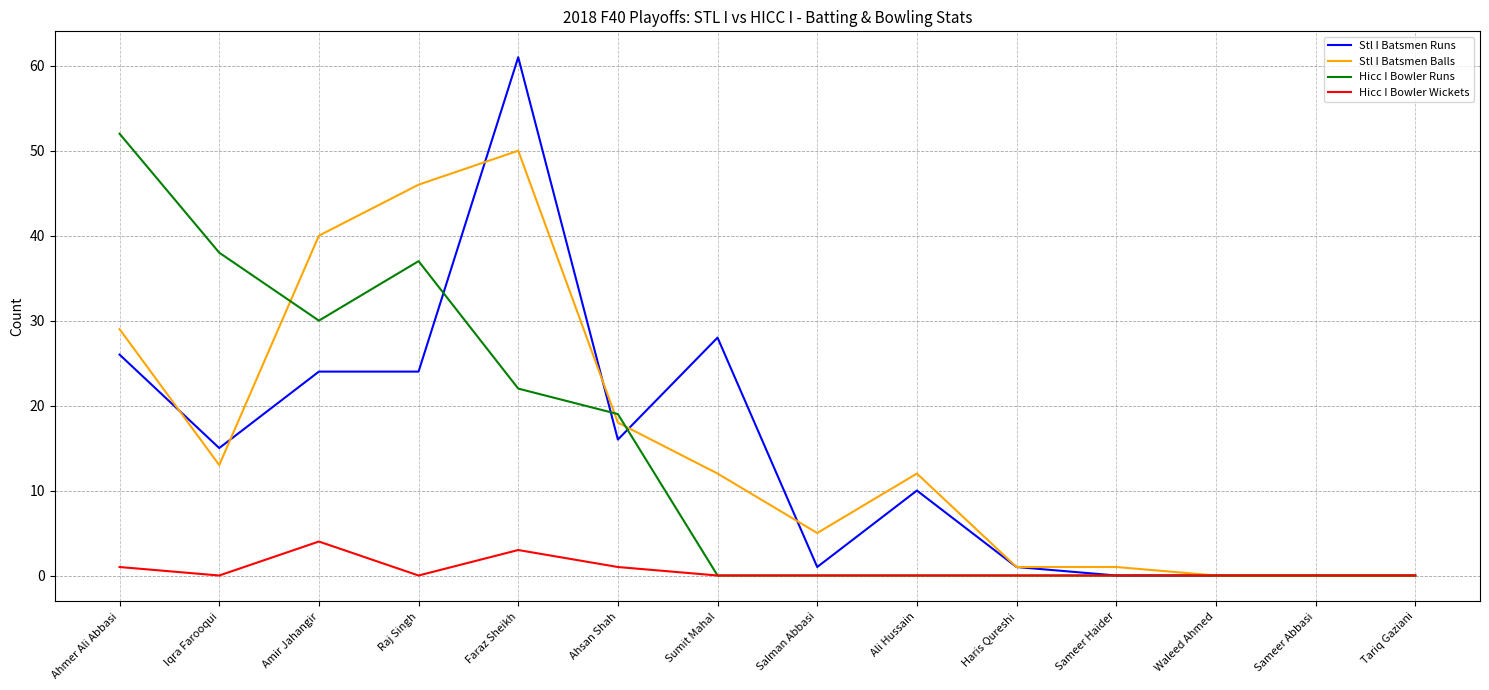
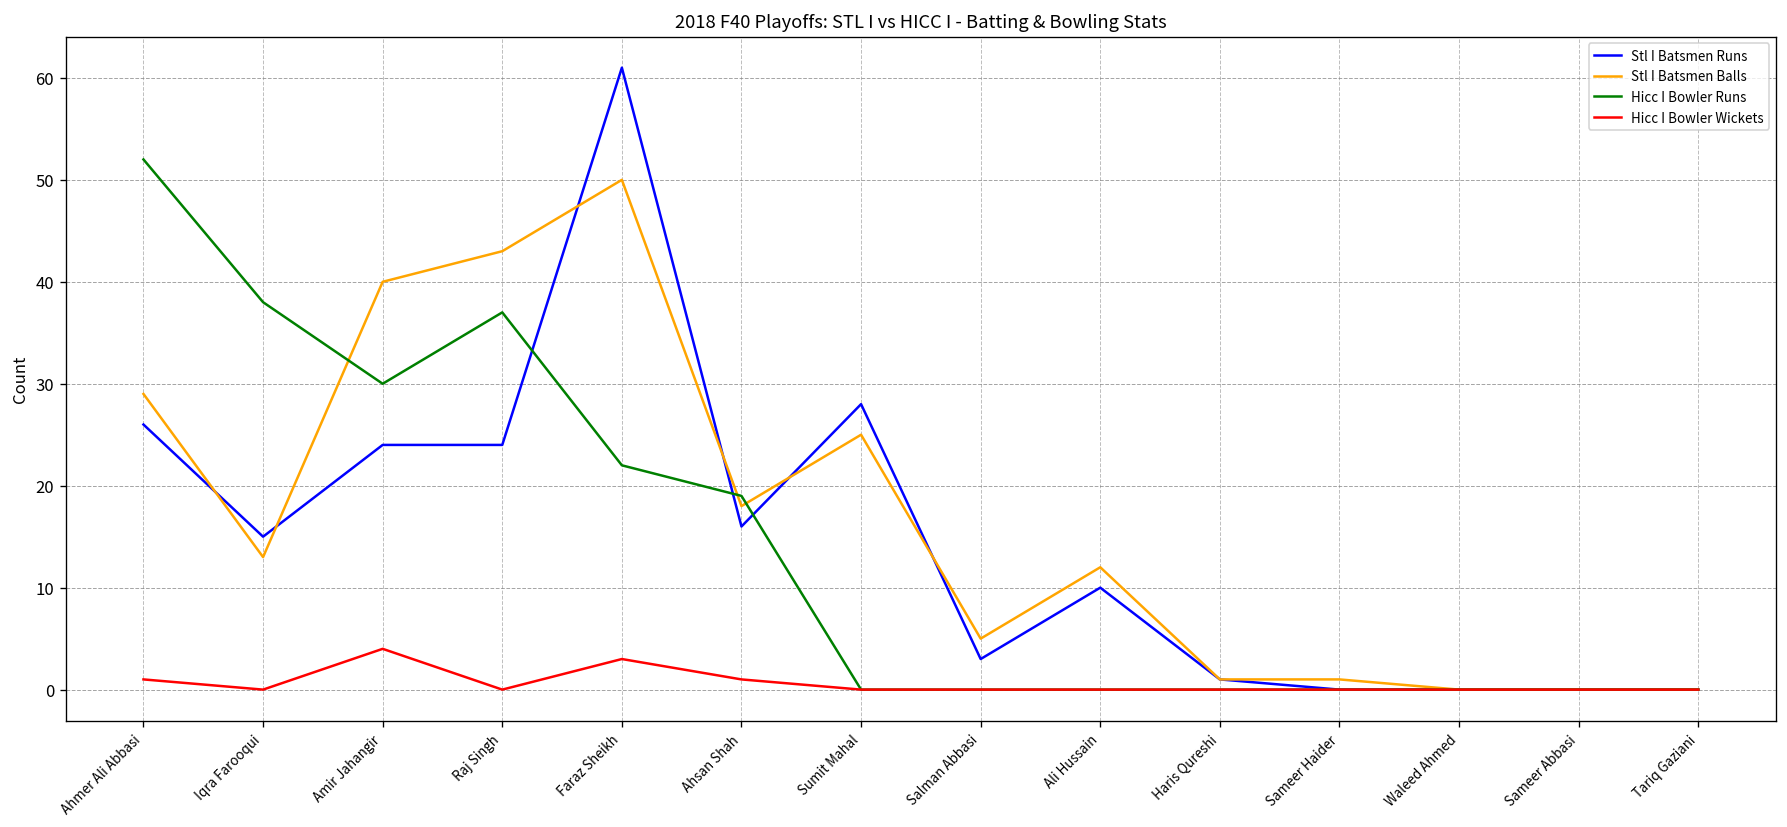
Stl I Batsmen Balls, Raj Singh: 46 -> 43
Stl I Batsmen Balls, Sumit Mahal: 12 -> 25
Stl I Batsmen Runs, Salman Abbasi: 1 -> 3
